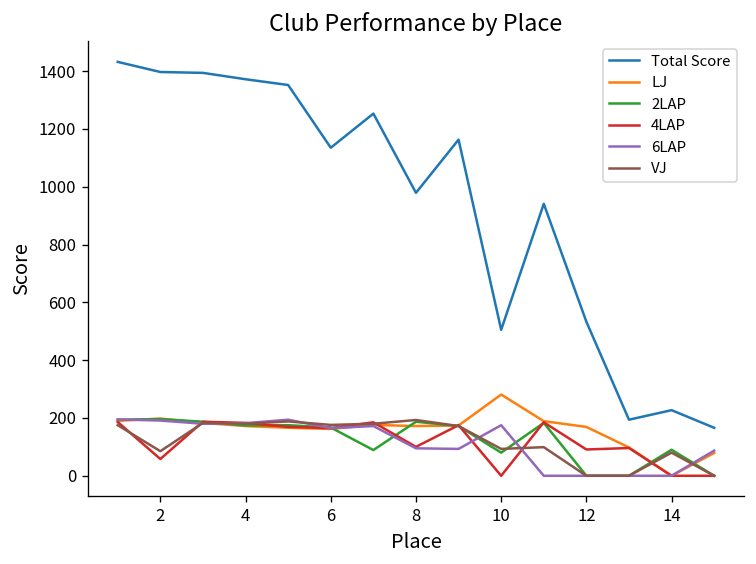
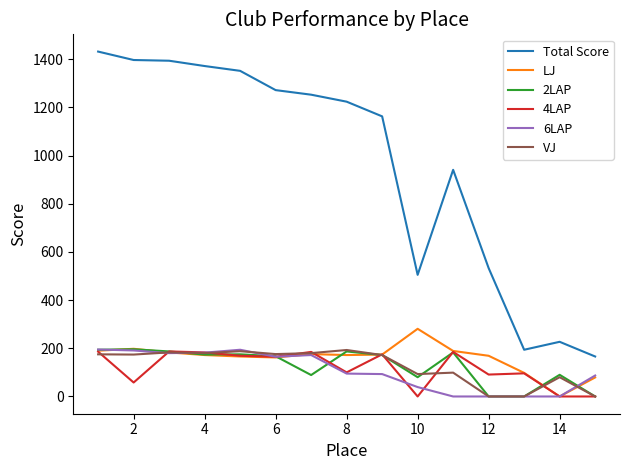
VJ, 2: 90 -> 170
Total Score, 6: 1140 -> 1270
Total Score, 8: 980 -> 1220
6LAP, 10: 180 -> 40
